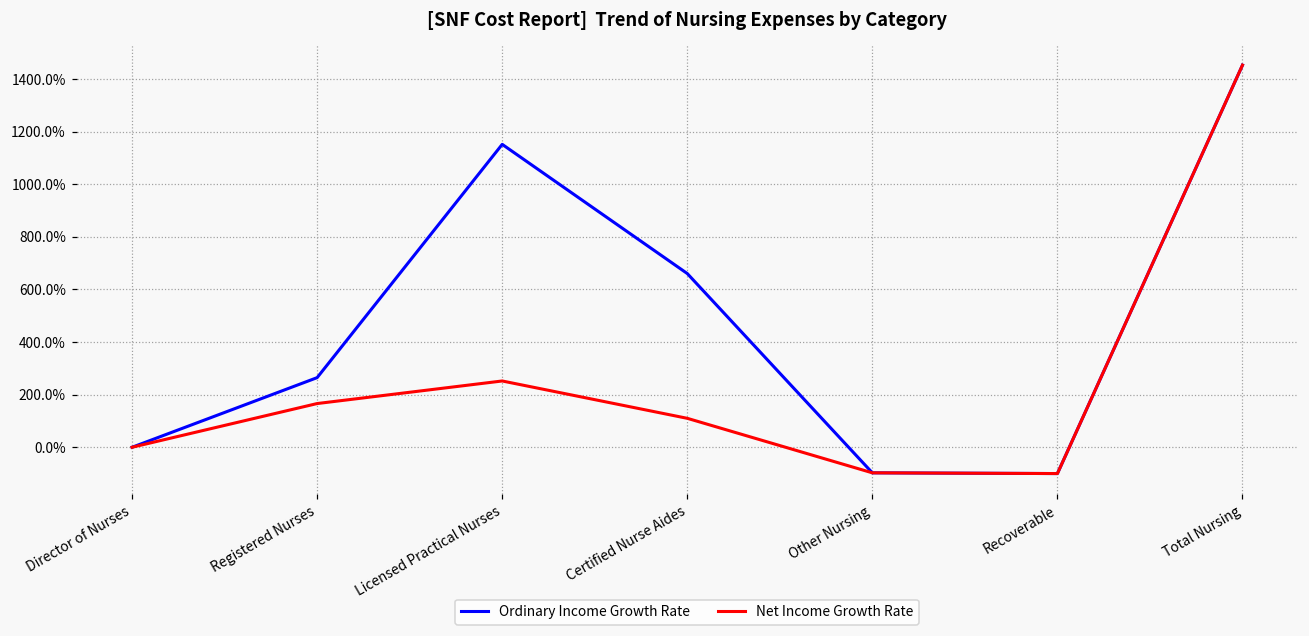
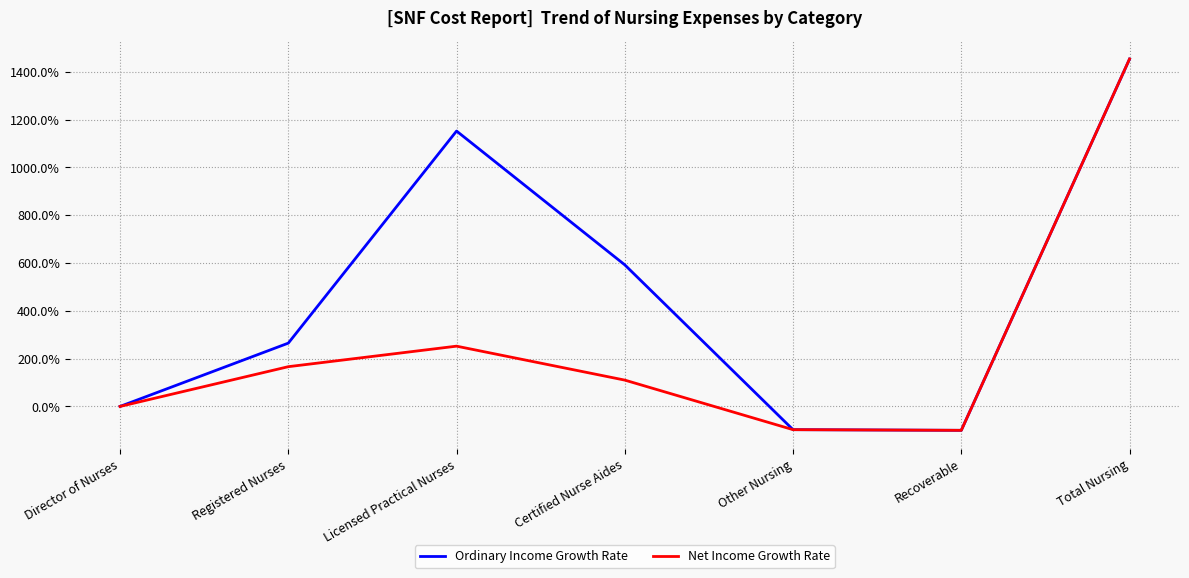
Ordinary Income Growth Rate, Certified Nurse Aides: 660% -> 590%
